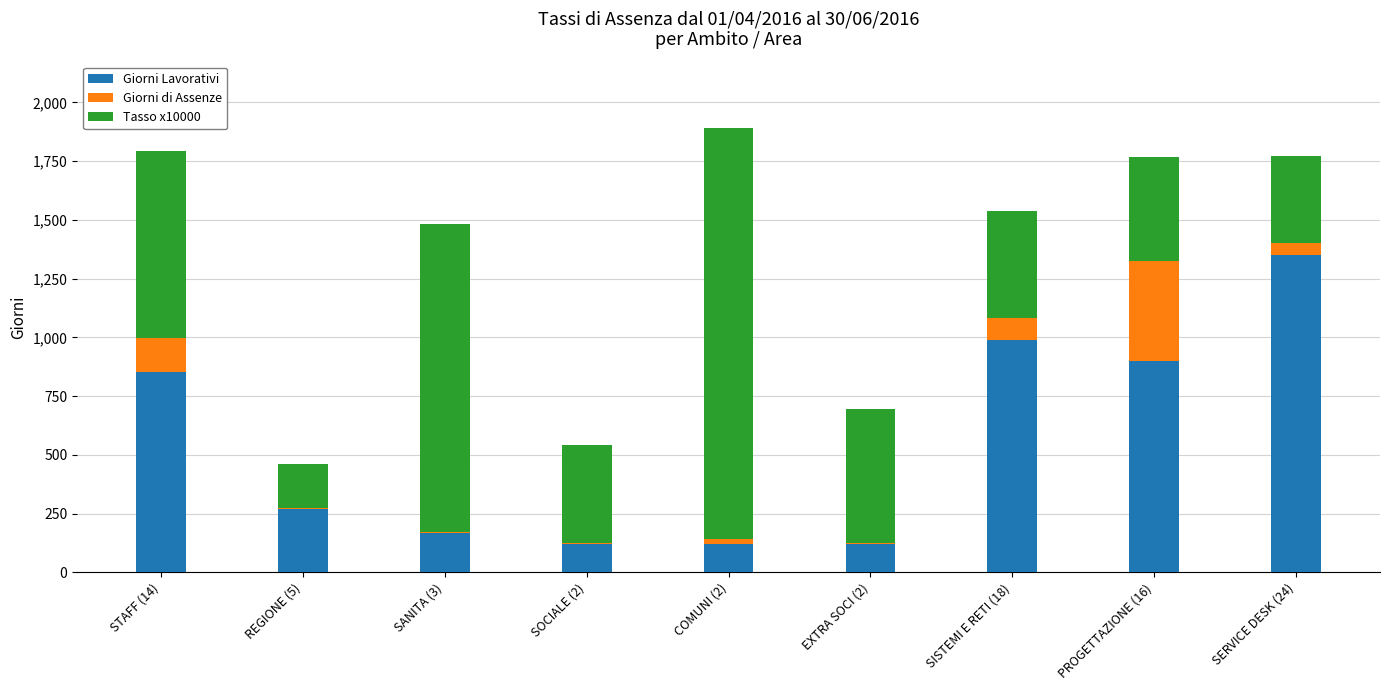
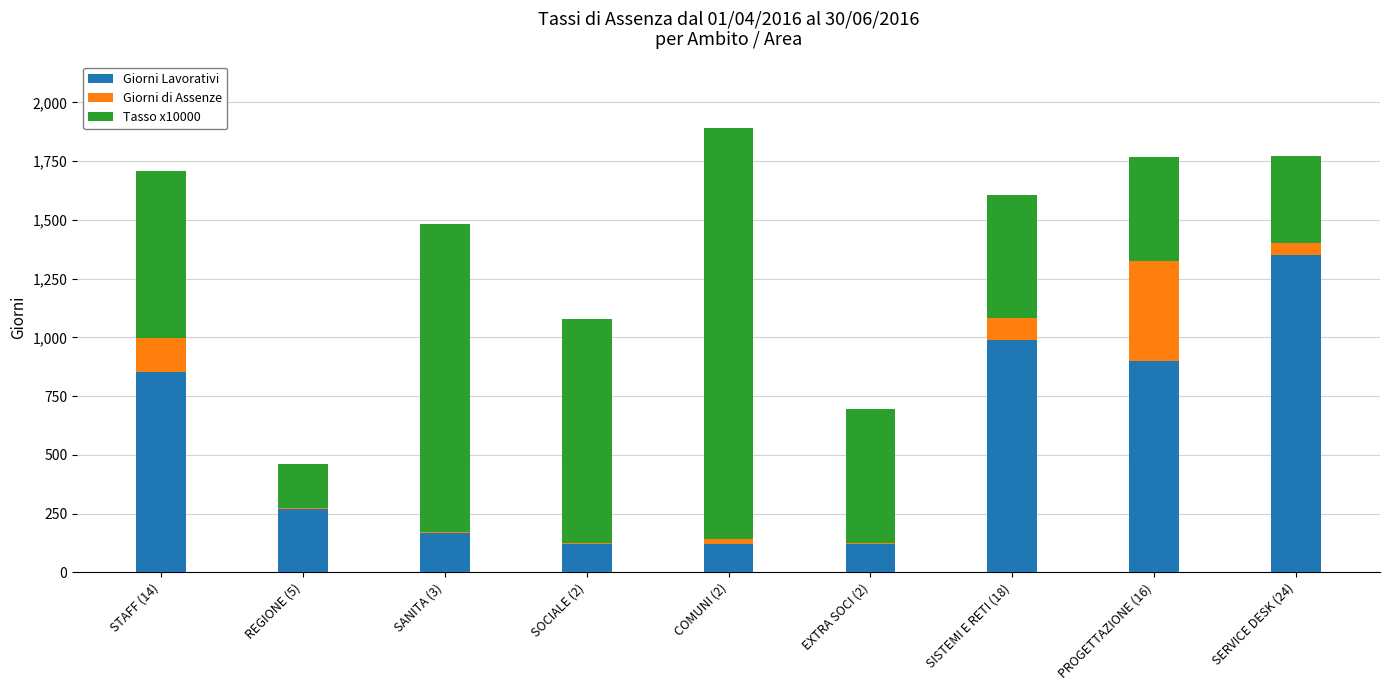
Tasso x10000, STAFF (14): 800 -> 710
Tasso x10000, SOCIALE (2): 420 -> 950
Tasso x10000, SISTEMI E RETI (18): 450 -> 520
